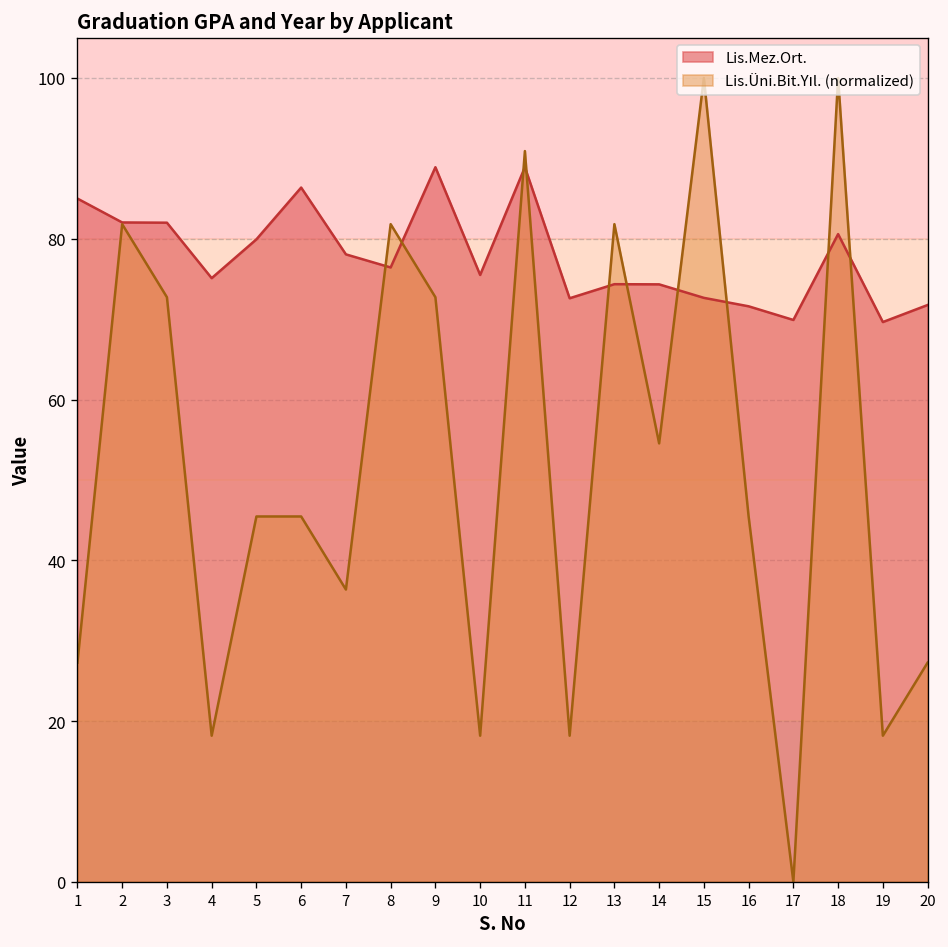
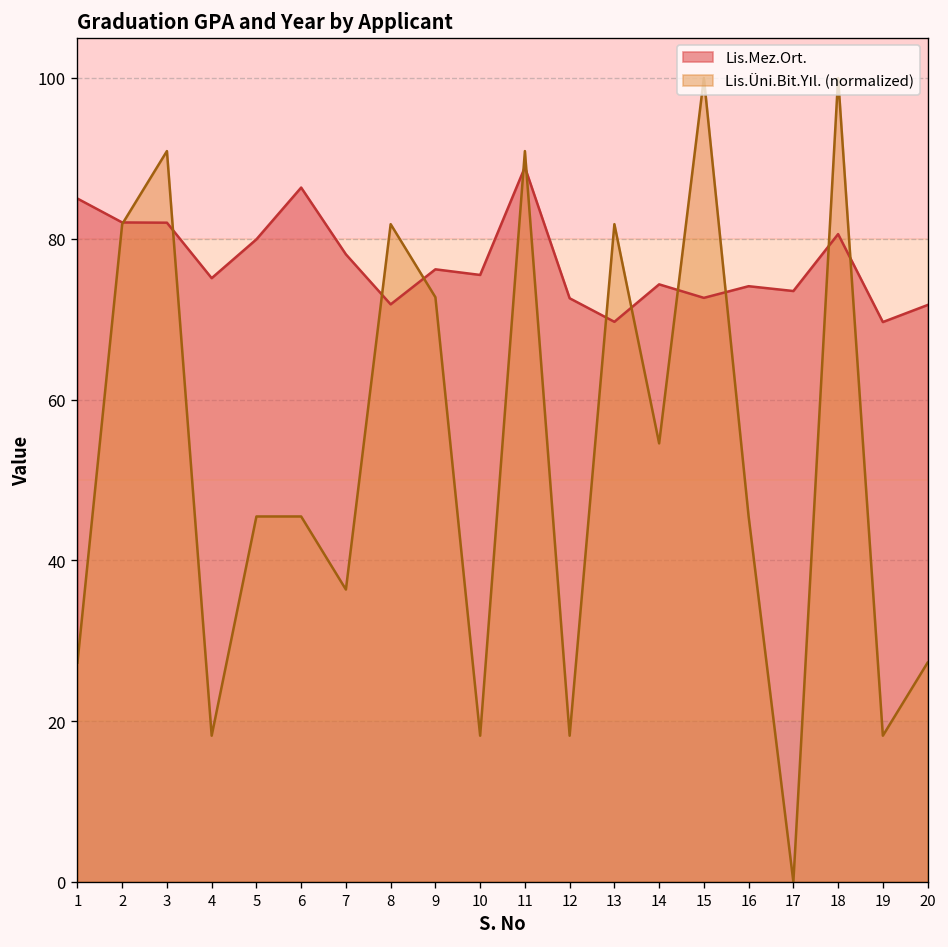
Lis.Üni.Bit.Yıl. (normalized), 3: 73 -> 91
Lis.Mez.Ort., 8: 76 -> 72
Lis.Mez.Ort., 9: 89 -> 76
Lis.Mez.Ort., 13: 74 -> 70
Lis.Mez.Ort., 16: 72 -> 74
Lis.Mez.Ort., 17: 70 -> 74
